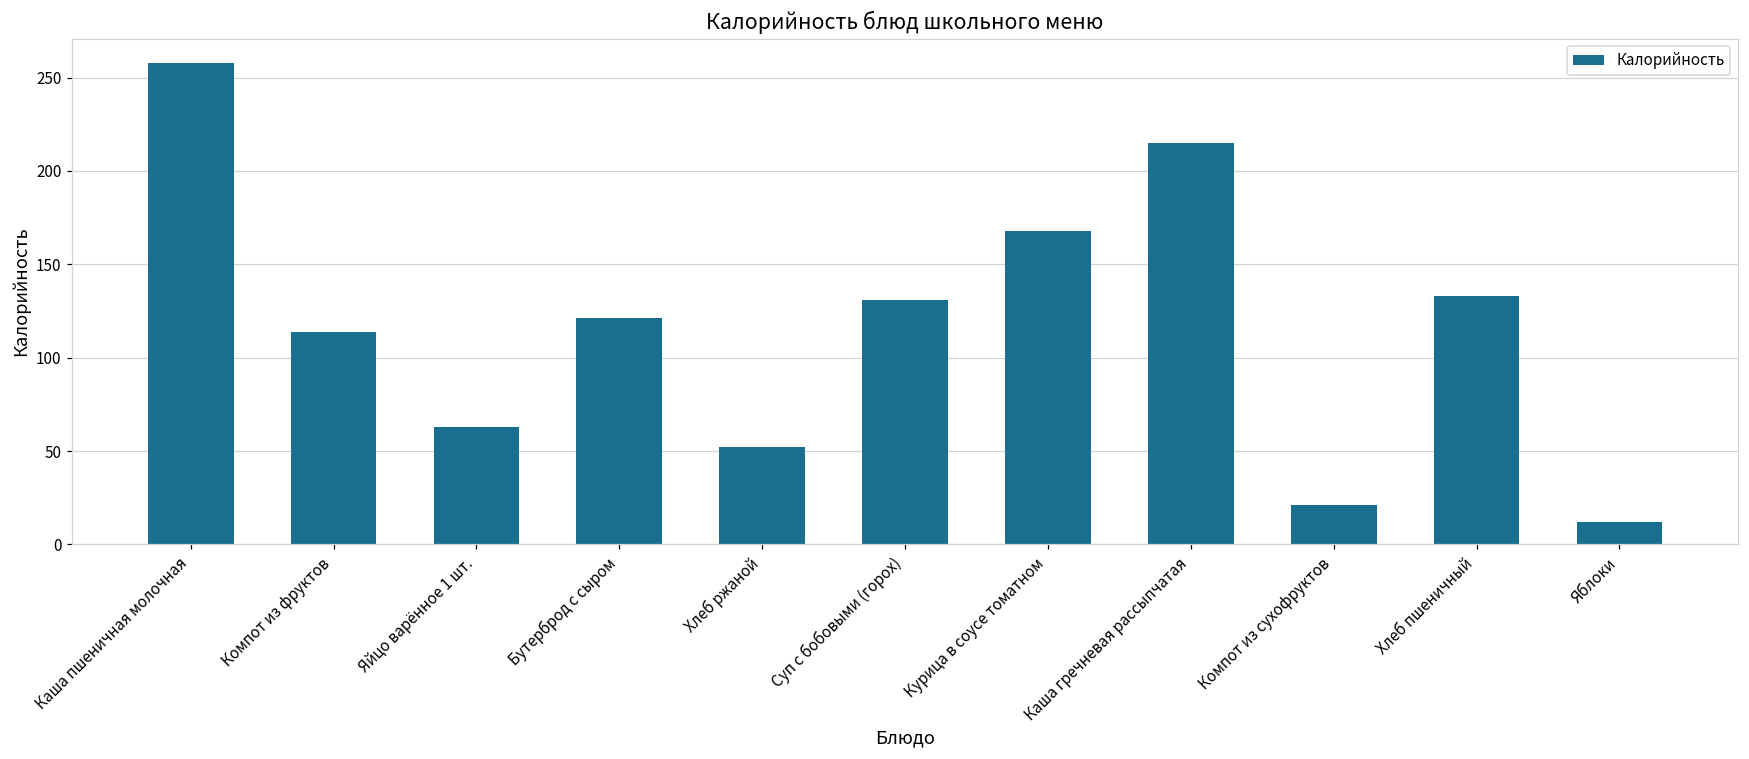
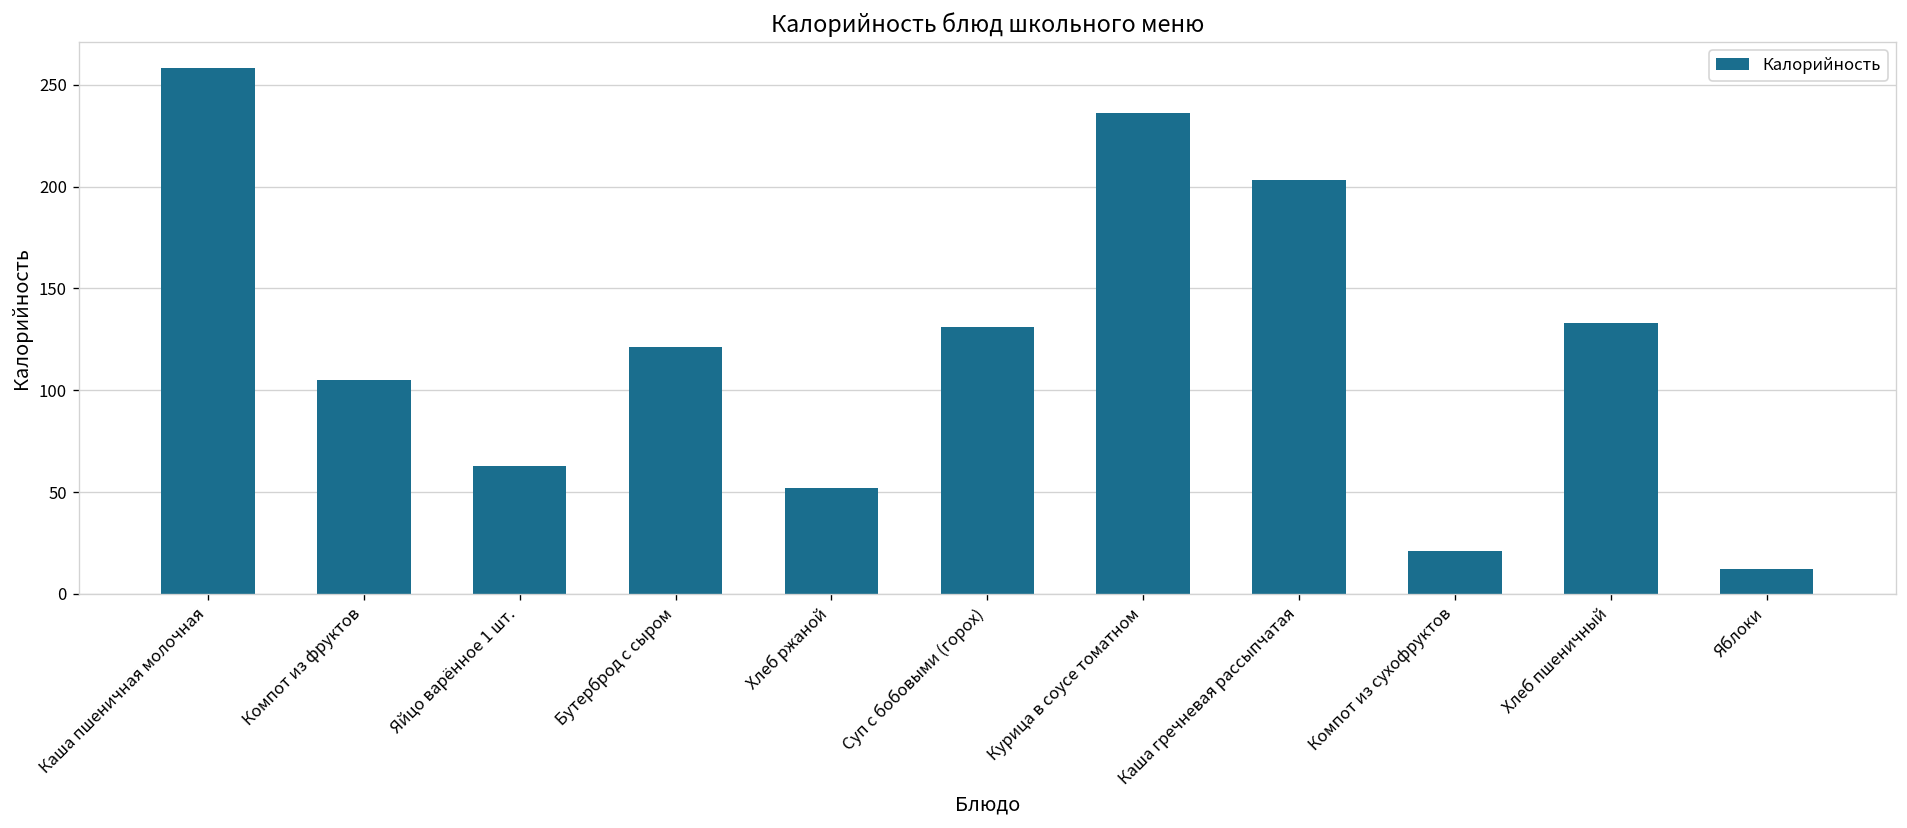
Компот из фруктов: 114 -> 105
Курица в соусе томатном: 168 -> 236
Каша гречневая рассыпчатая: 215 -> 203
